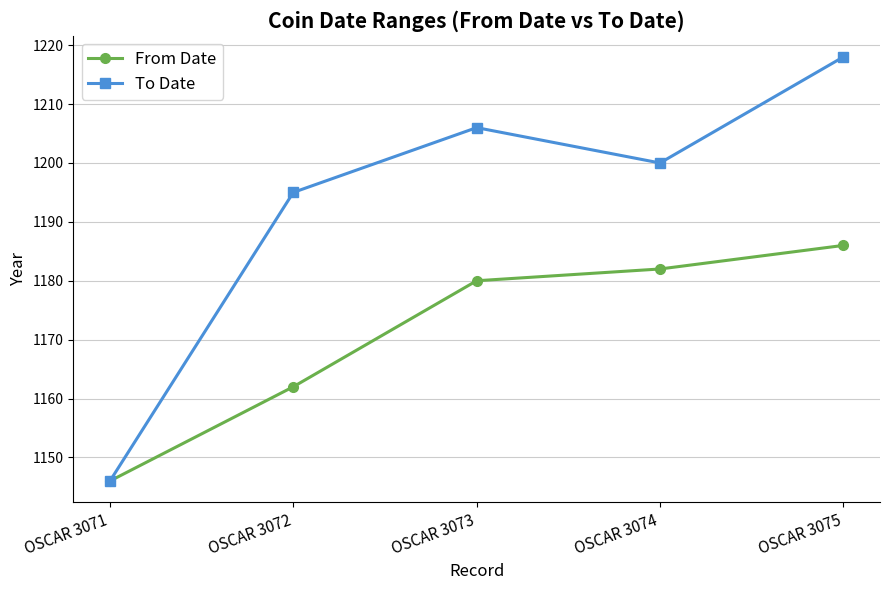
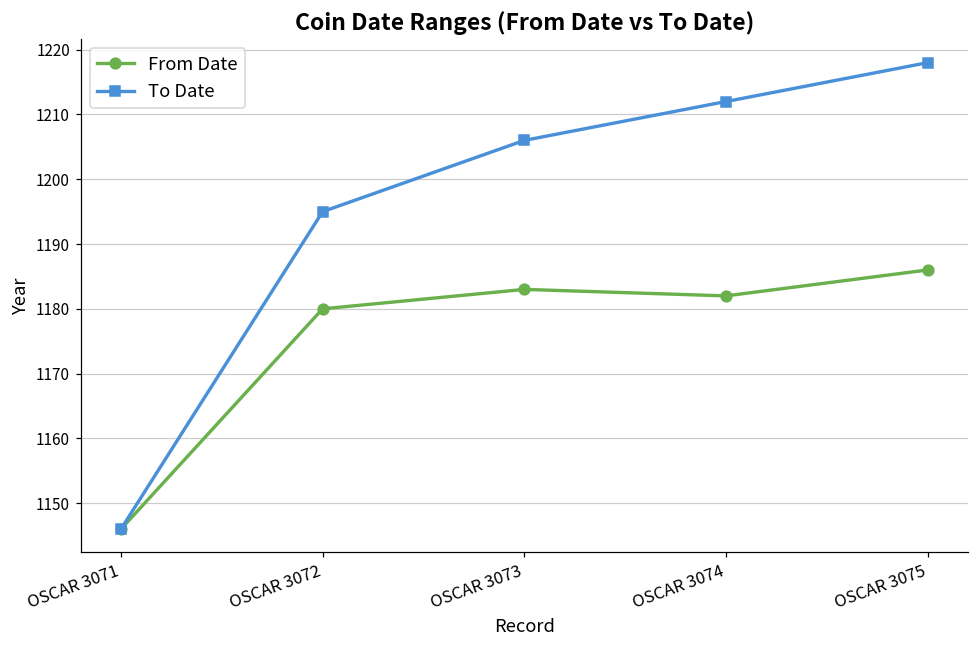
From Date, OSCAR 3072: 1162 -> 1180
From Date, OSCAR 3073: 1180 -> 1183
To Date, OSCAR 3074: 1200 -> 1212
